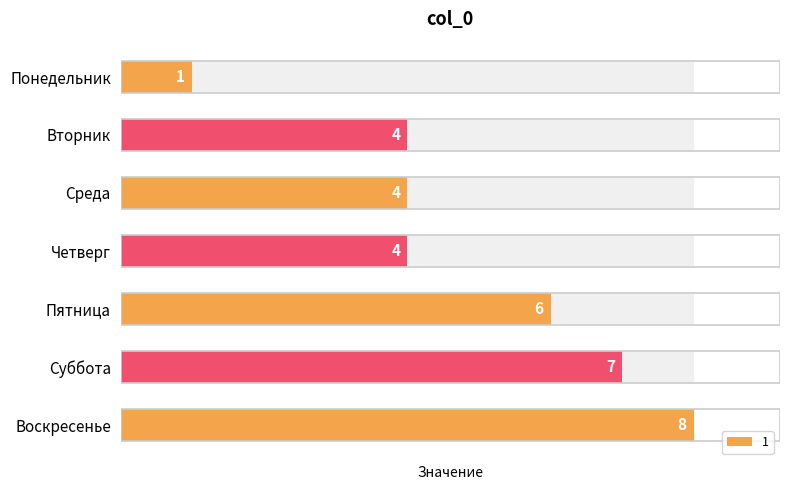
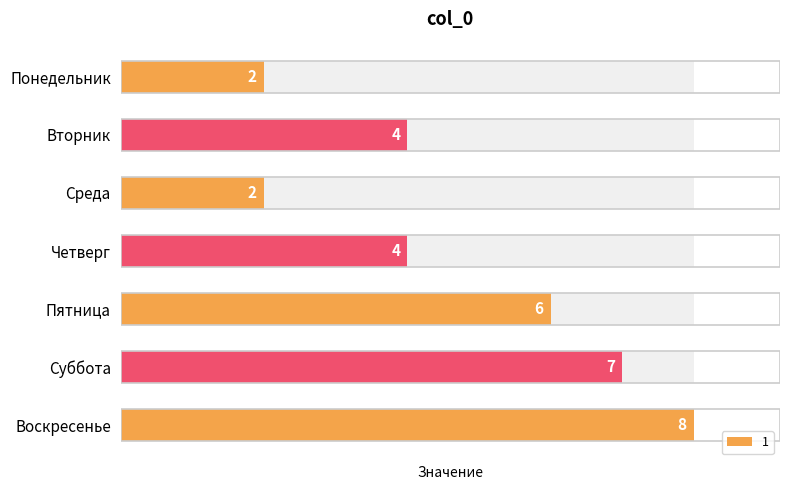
1, Понедельник: 1 -> 2
1, Среда: 4 -> 2
